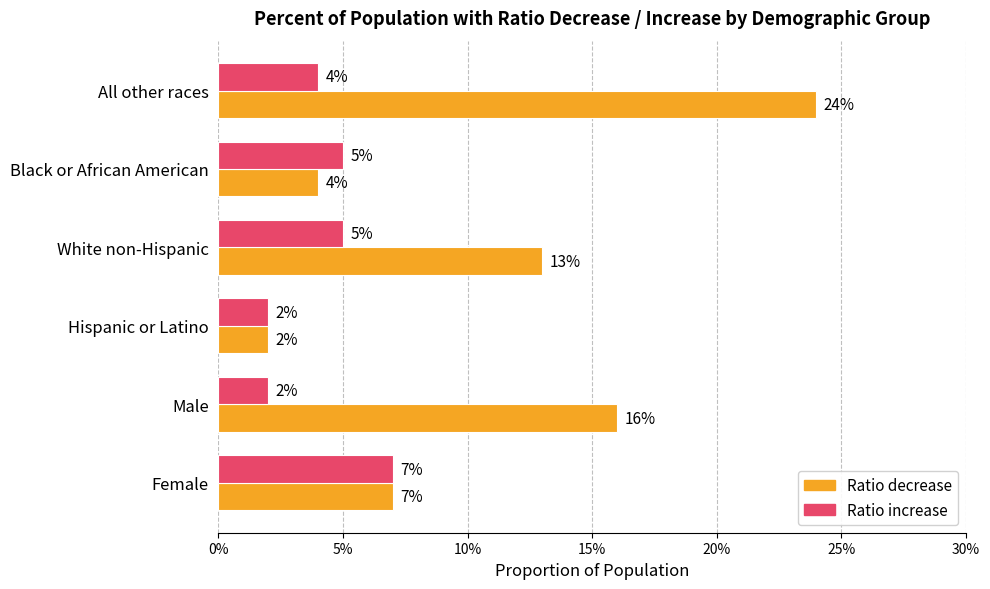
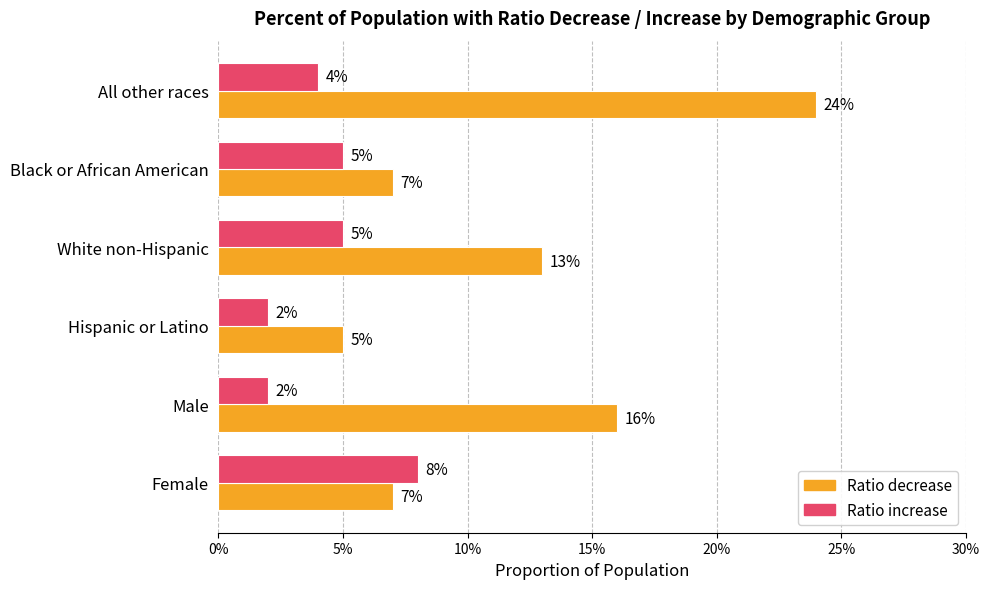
Ratio decrease, Black or African American: 4% -> 7%
Ratio decrease, Hispanic or Latino: 2% -> 5%
Ratio increase, Female: 7% -> 8%
